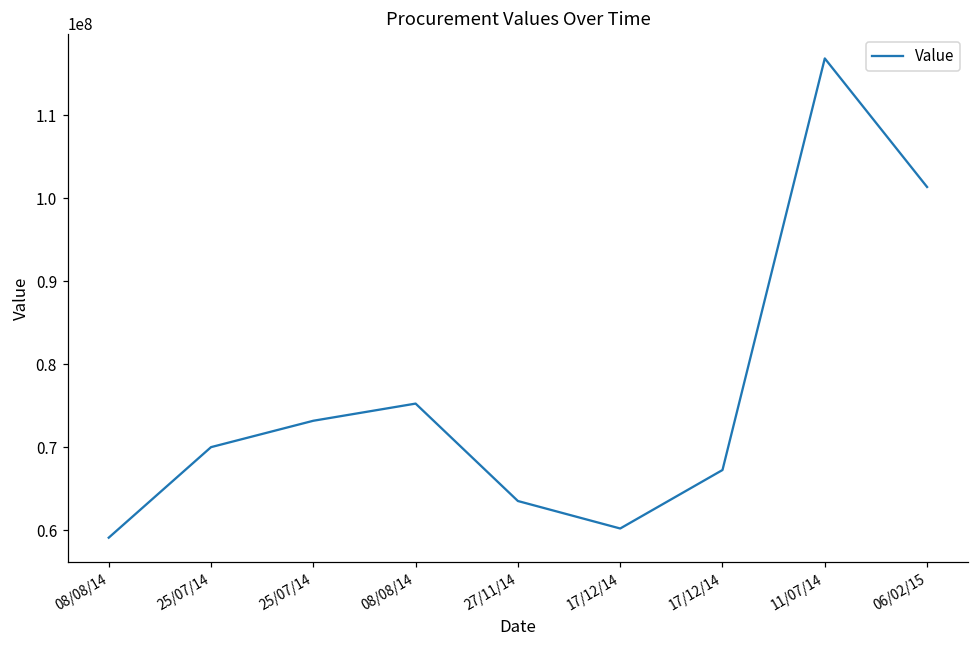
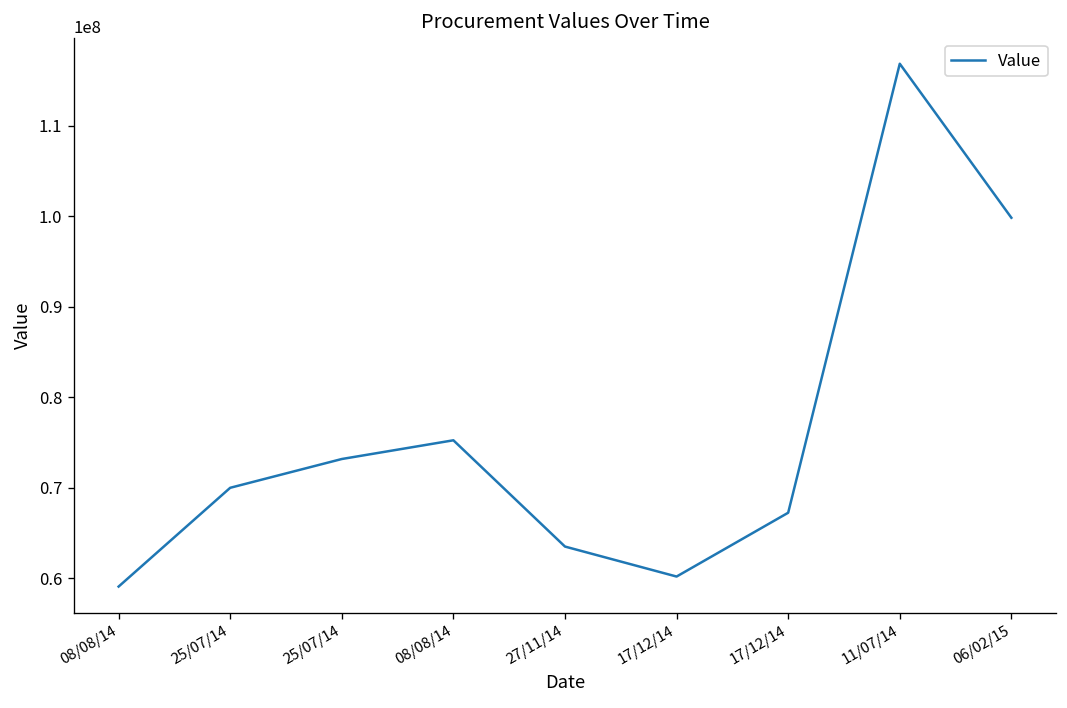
06/02/15: 101000000 -> 100000000
